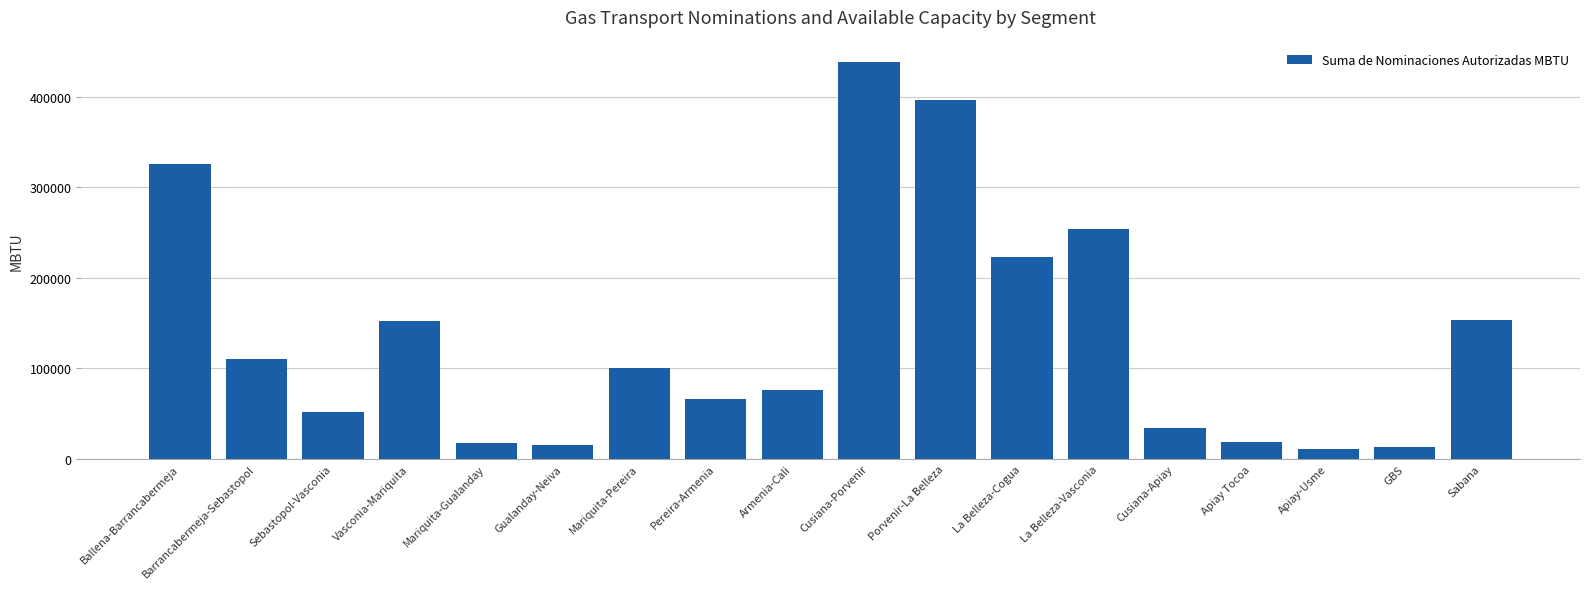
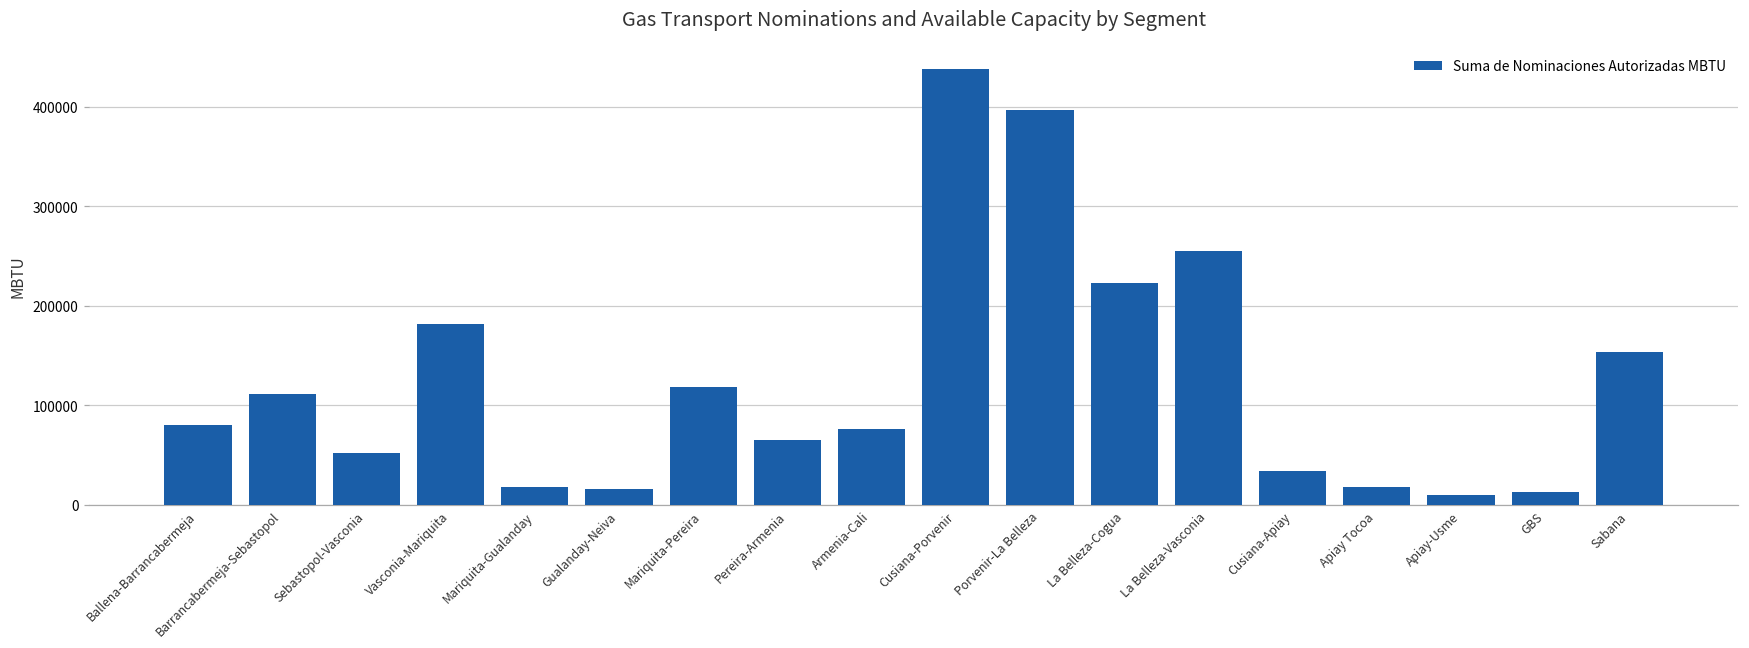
Ballena-Barrancabermeja: 330000 -> 80000
Vasconia-Mariquita: 150000 -> 180000
Mariquita-Pereira: 100000 -> 120000
